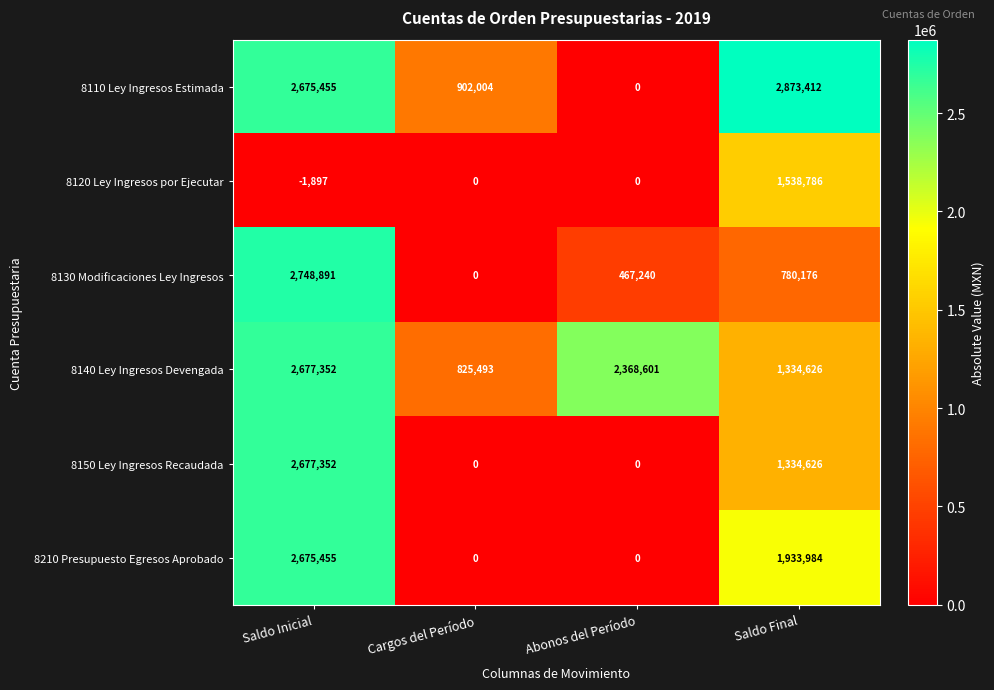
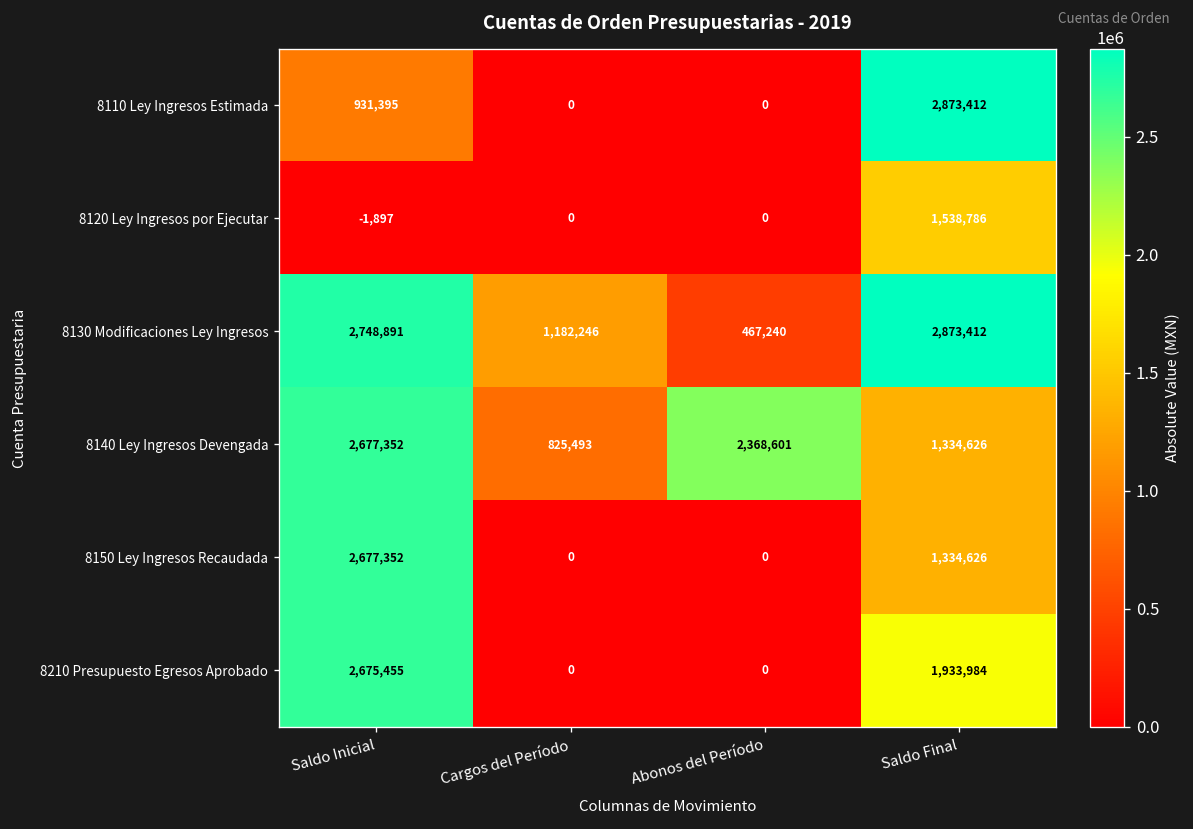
8110 Ley Ingresos Estimada, Saldo Inicial: 2,675,455 -> 931,395
8110 Ley Ingresos Estimada, Cargos del Período: 902,004 -> 0
8130 Modificaciones Ley Ingresos, Cargos del Período: 0 -> 1,182,246
8130 Modificaciones Ley Ingresos, Saldo Final: 780,176 -> 2,873,412
